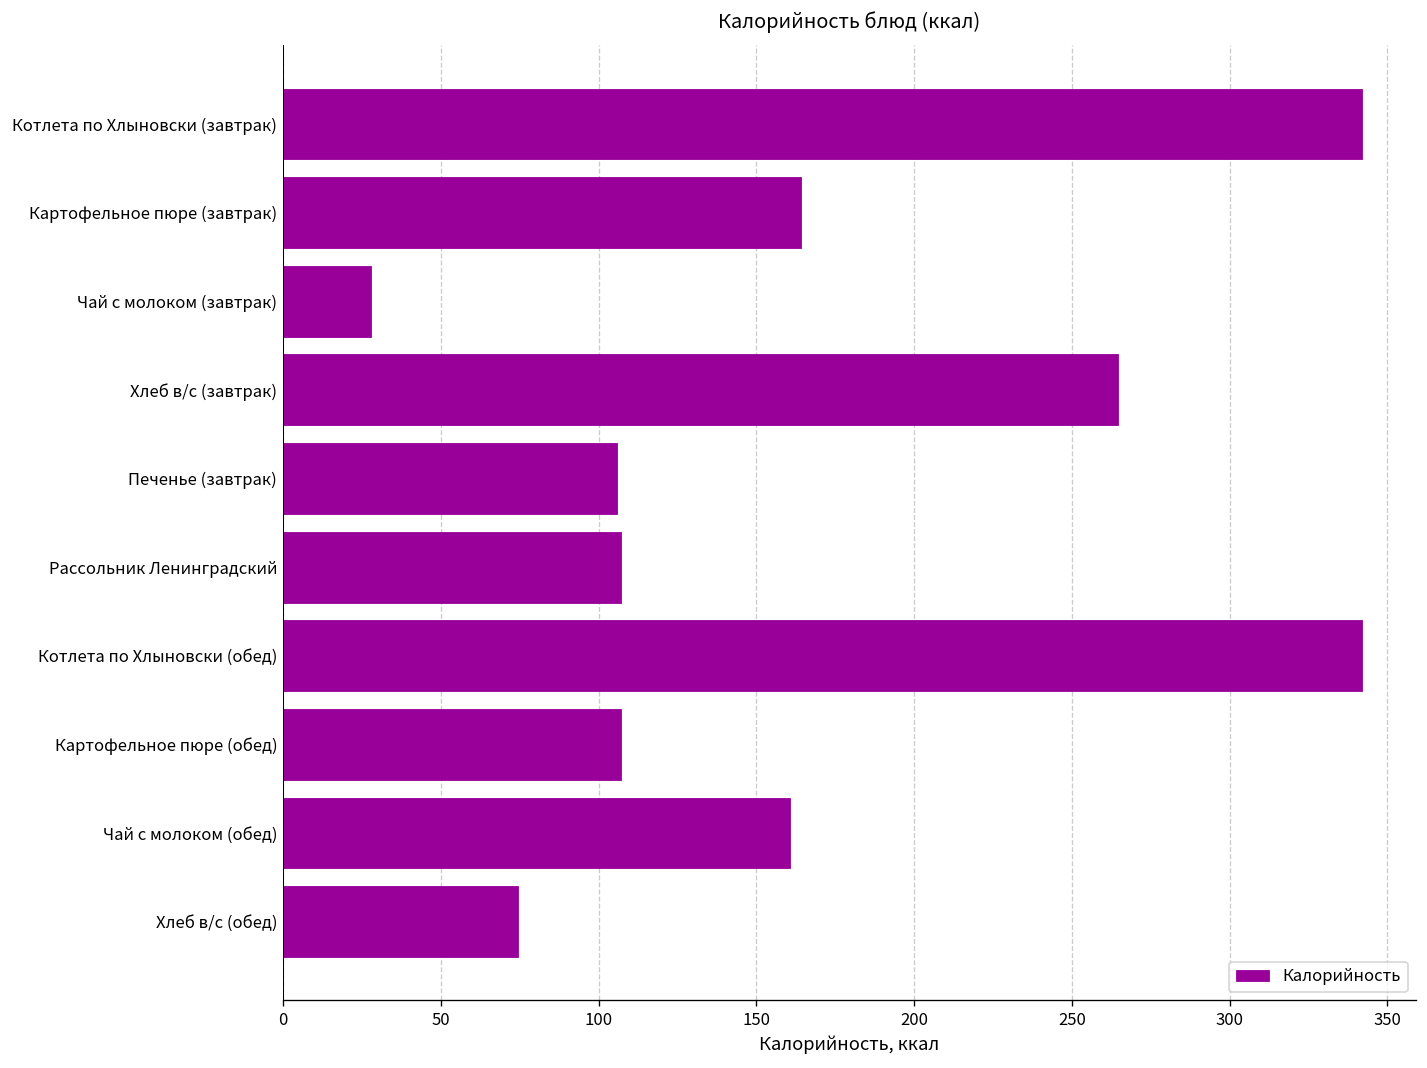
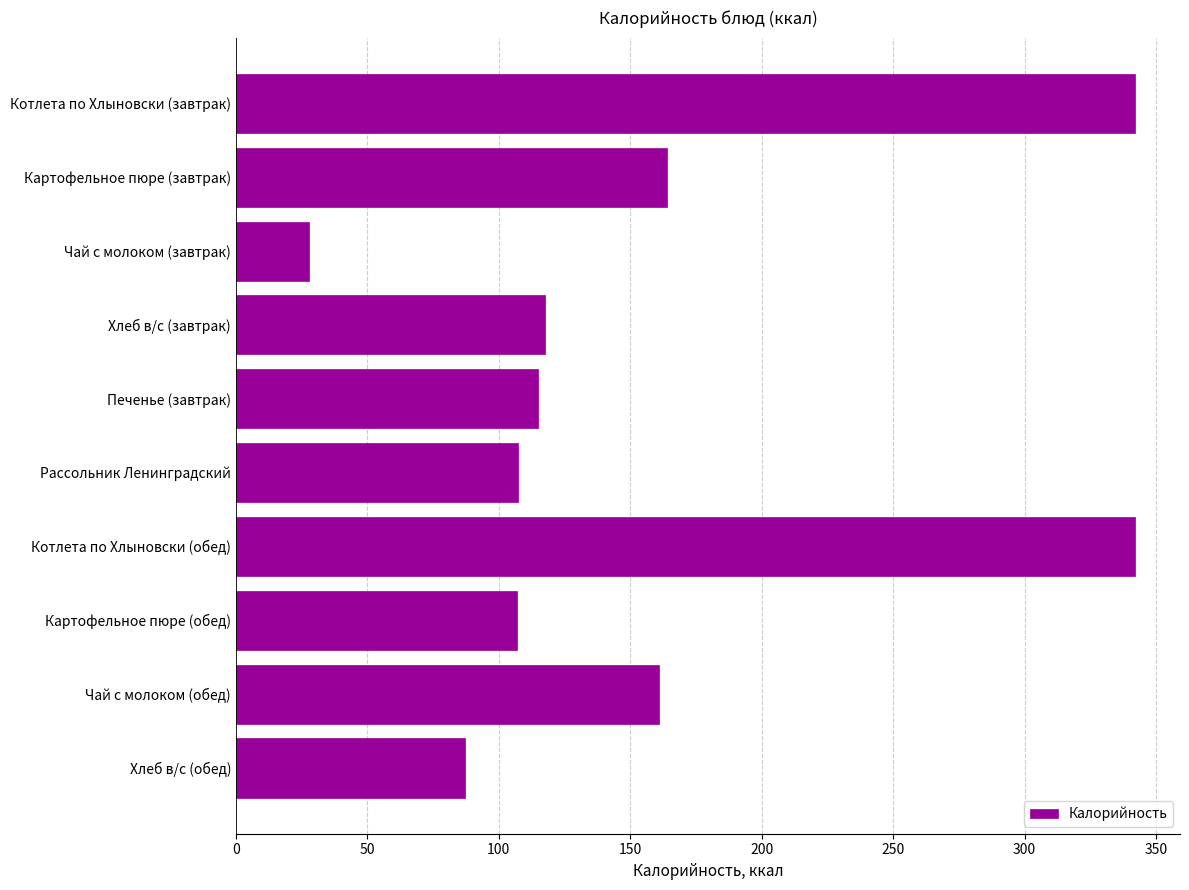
Хлеб в/с (завтрак): 265 -> 118
Печенье (завтрак): 106 -> 115
Хлеб в/с (обед): 74 -> 87
